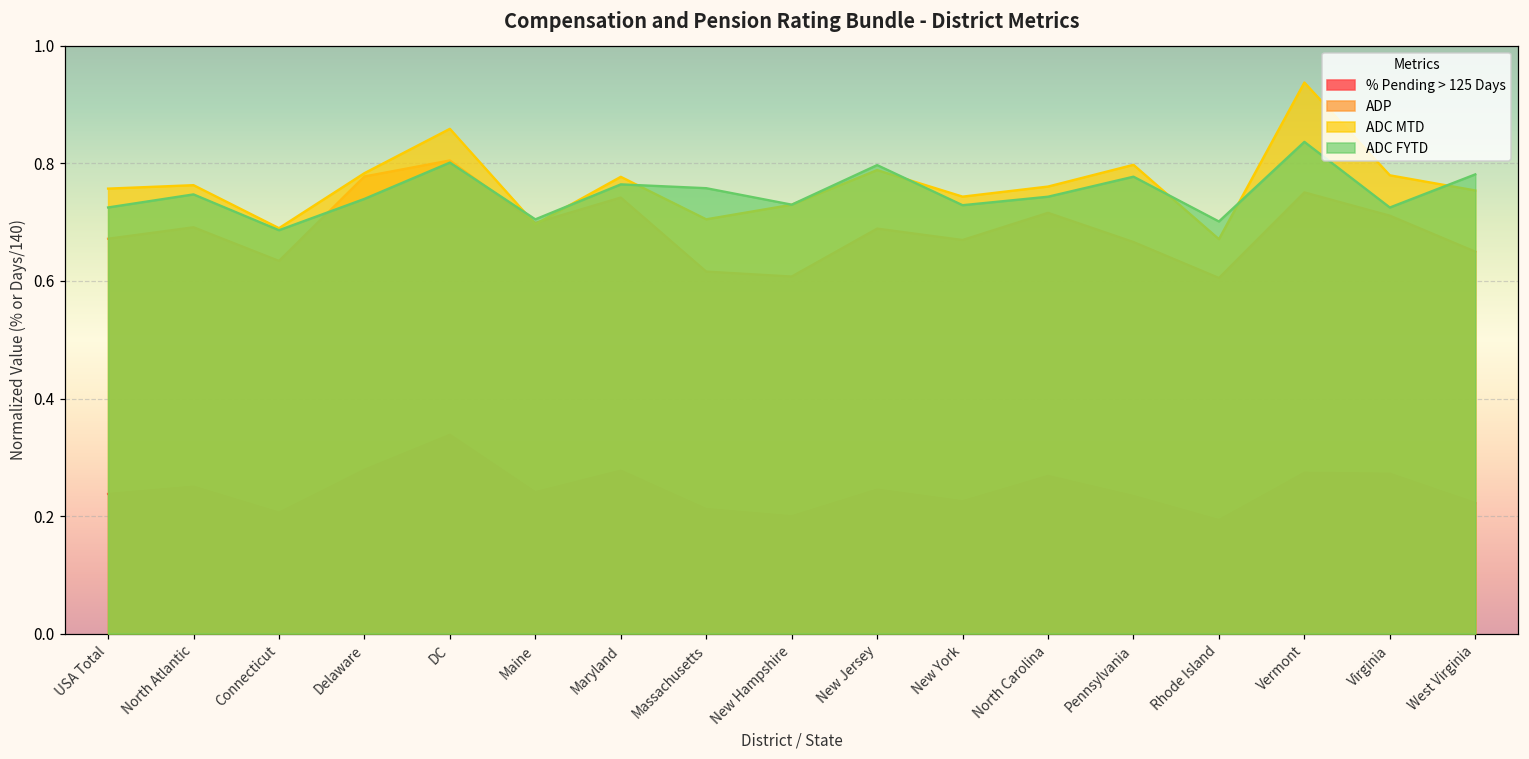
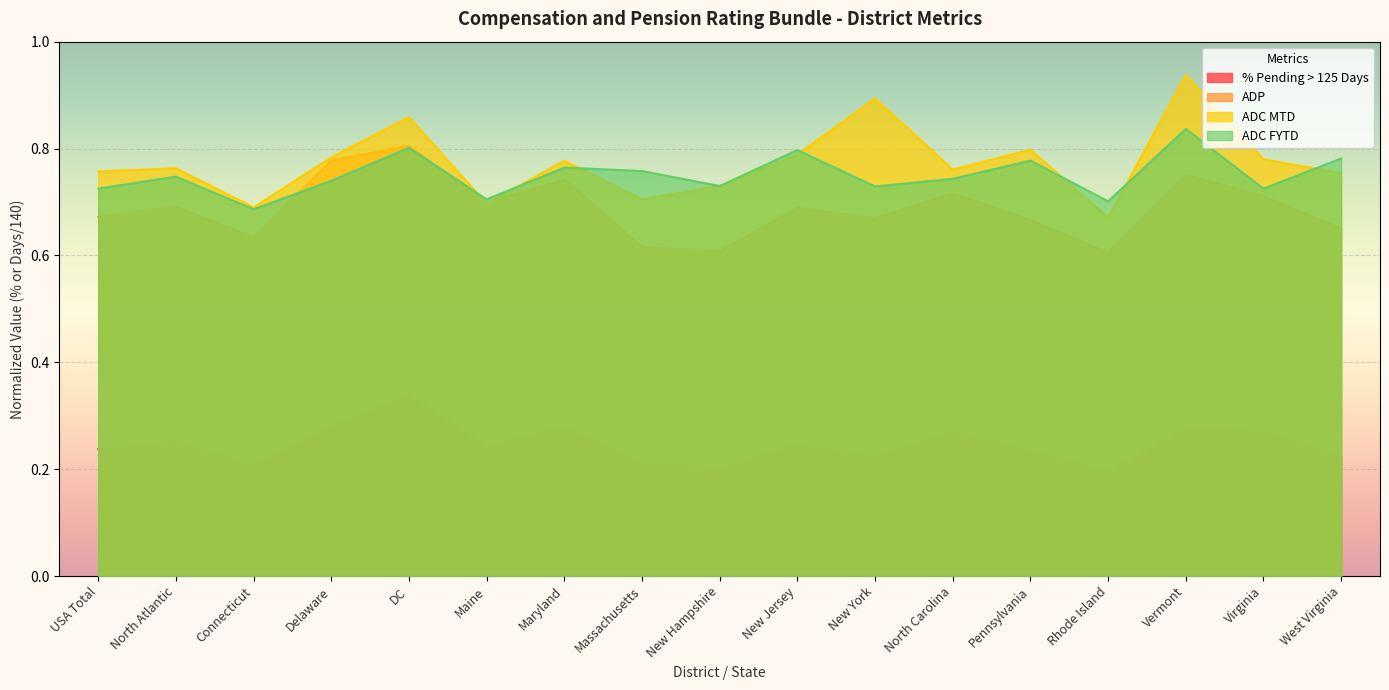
ADC MTD, New York: 0.74 -> 0.89
